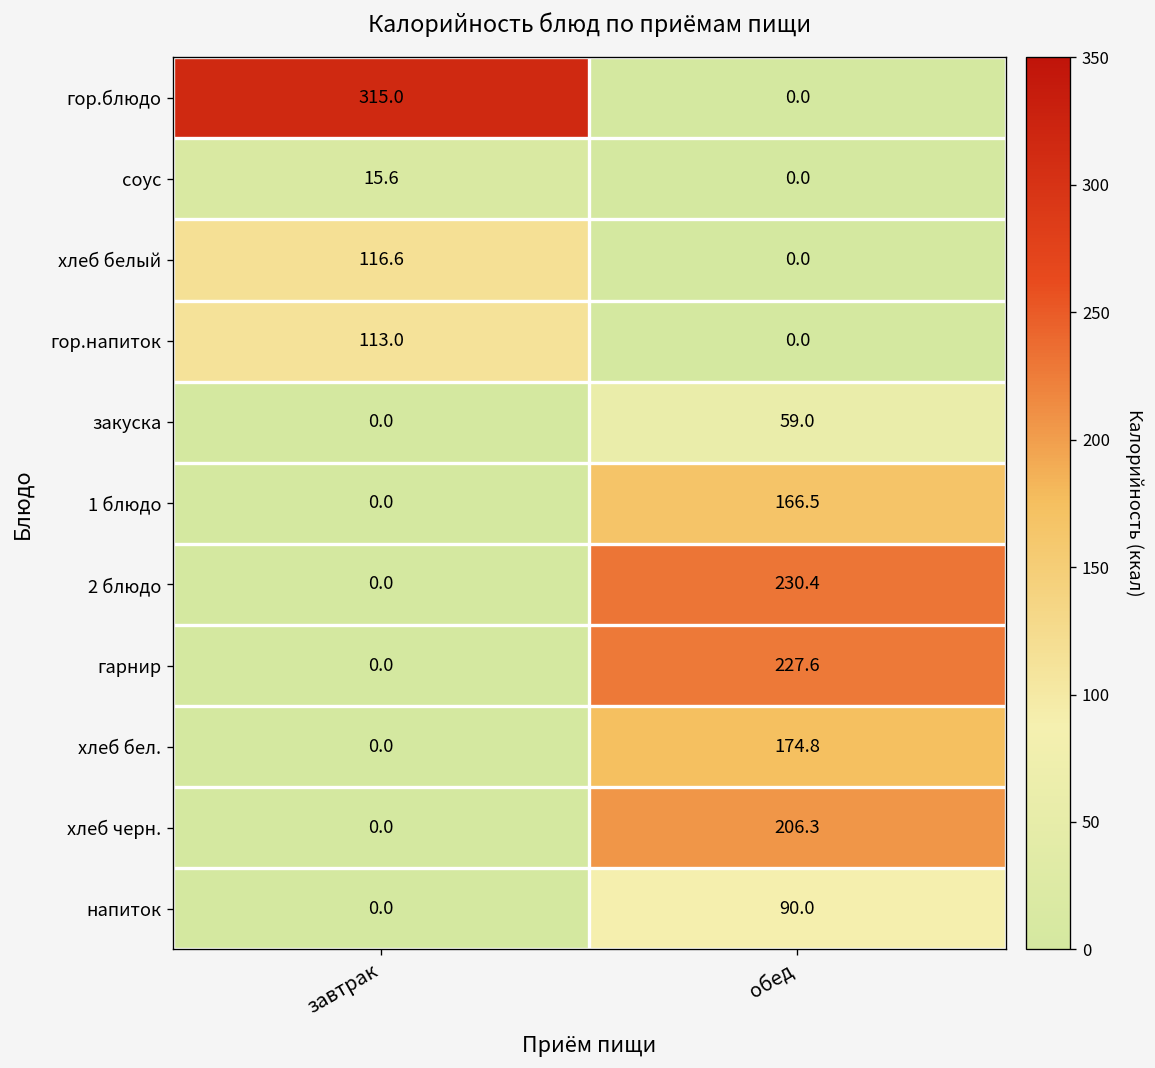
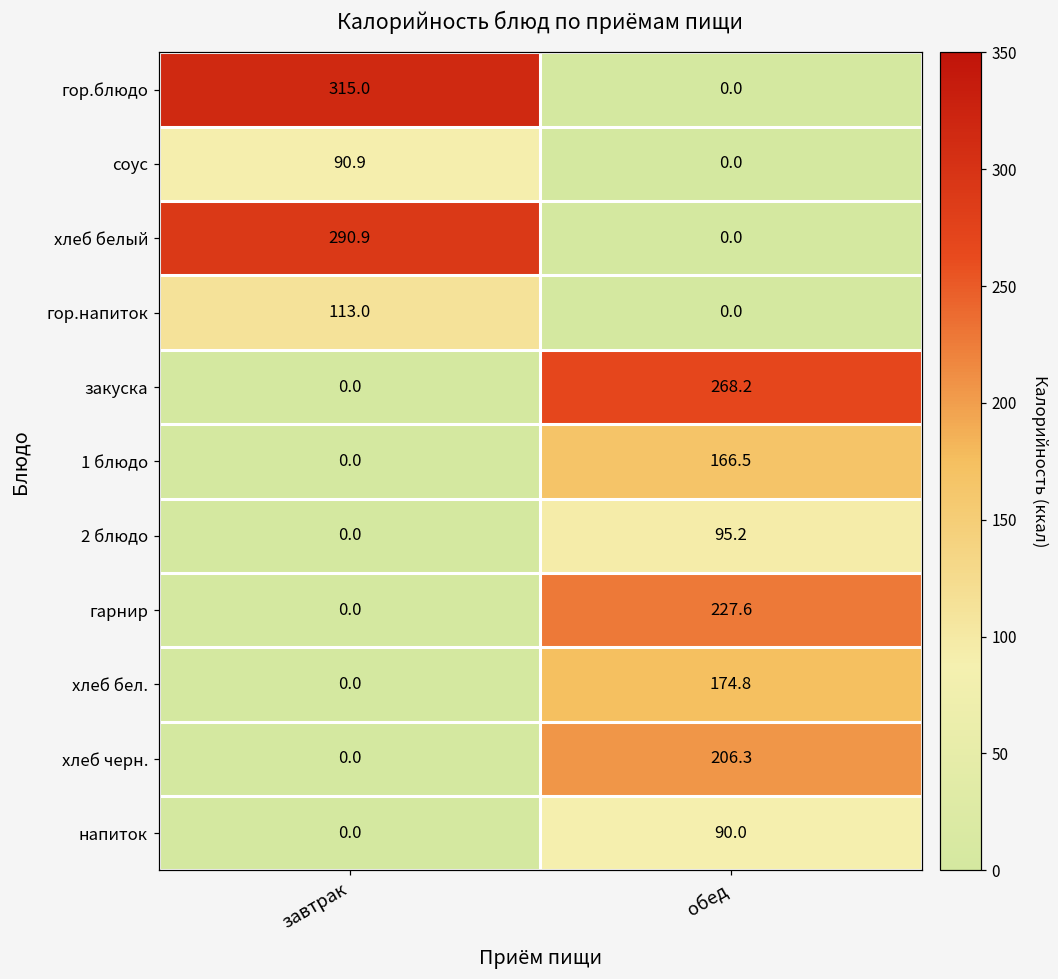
соус, завтрак: 15.6 -> 90.9
хлеб белый, завтрак: 116.6 -> 290.9
закуска, обед: 59.0 -> 268.2
2 блюдо, обед: 230.4 -> 95.2
